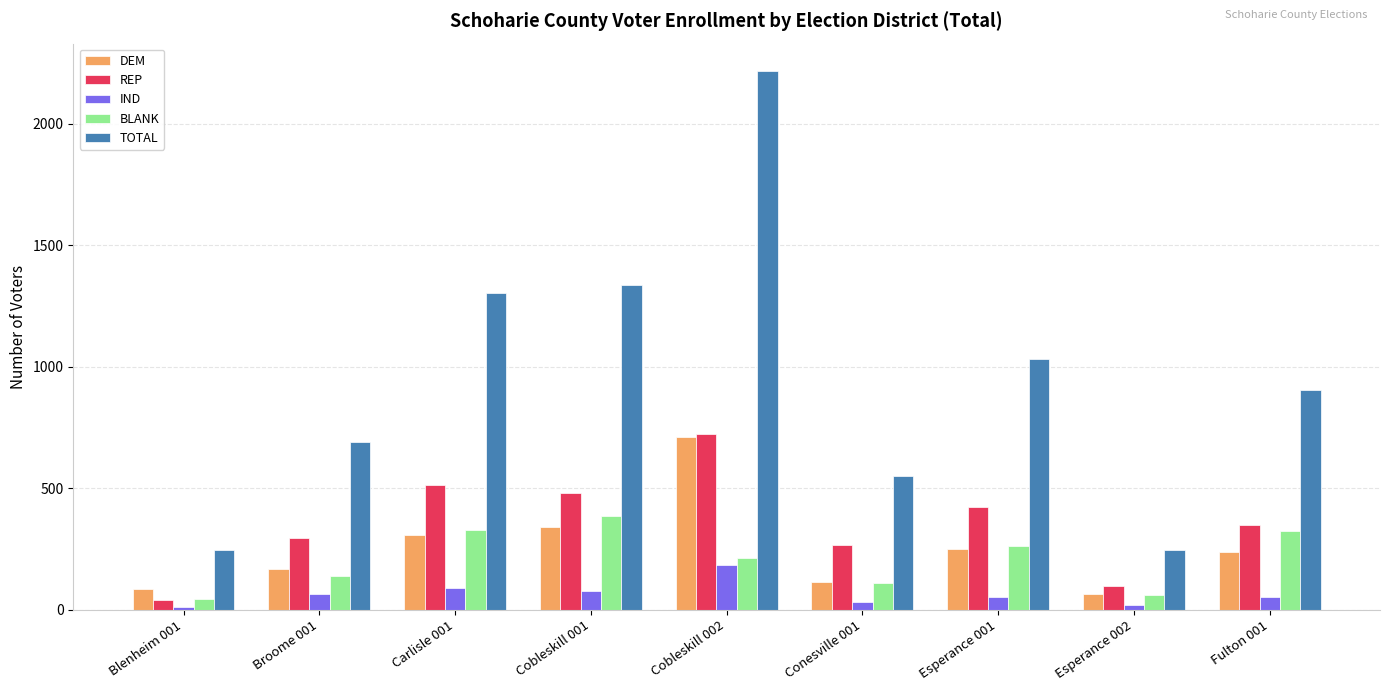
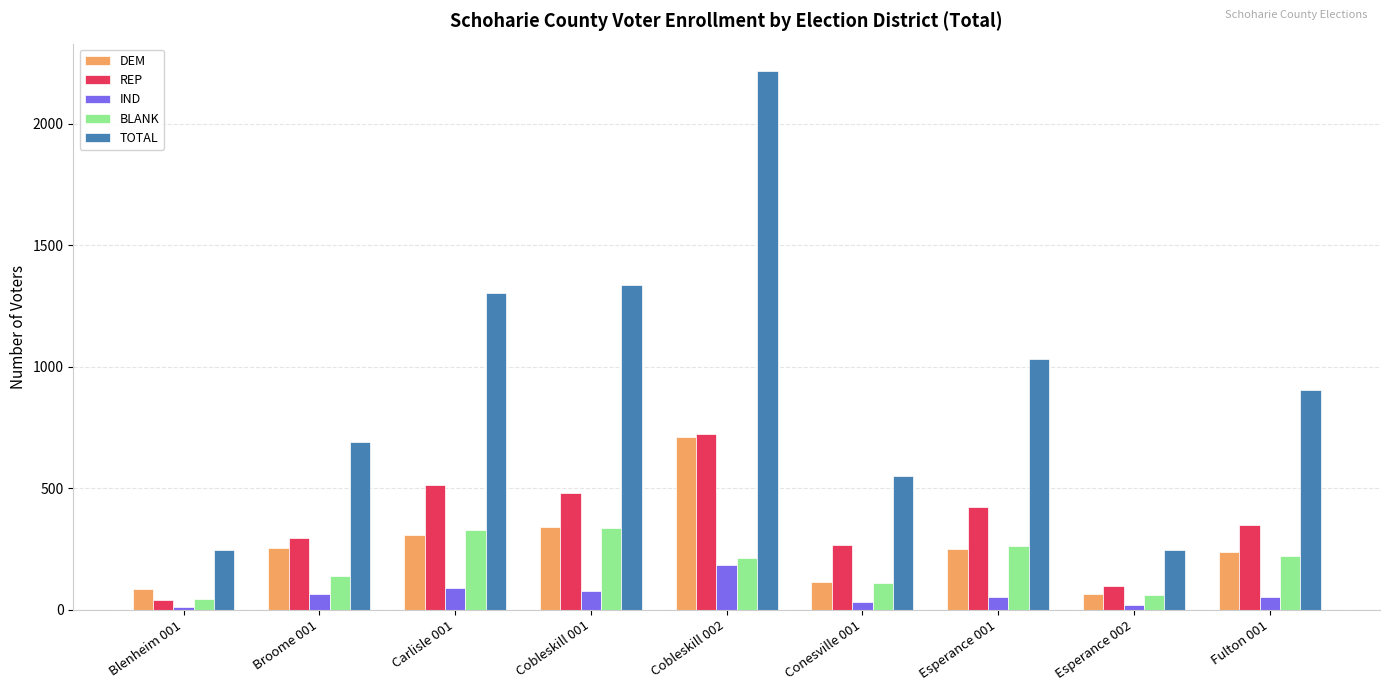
DEM, Broome 001: 170 -> 260
BLANK, Cobleskill 001: 380 -> 340
BLANK, Fulton 001: 320 -> 220
